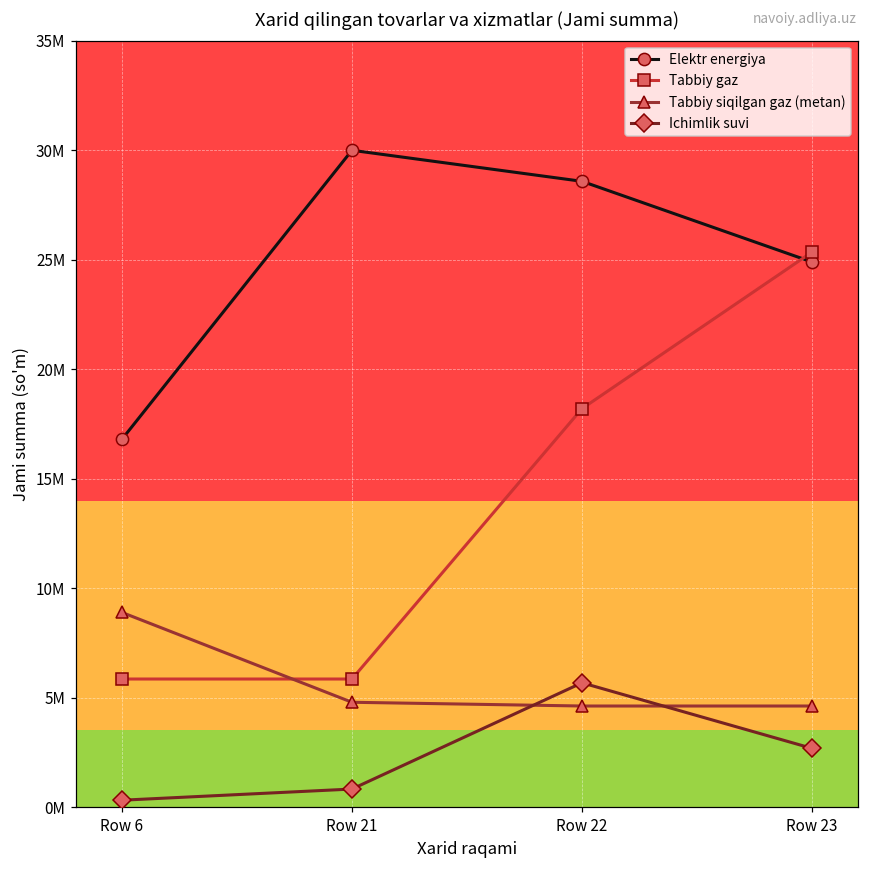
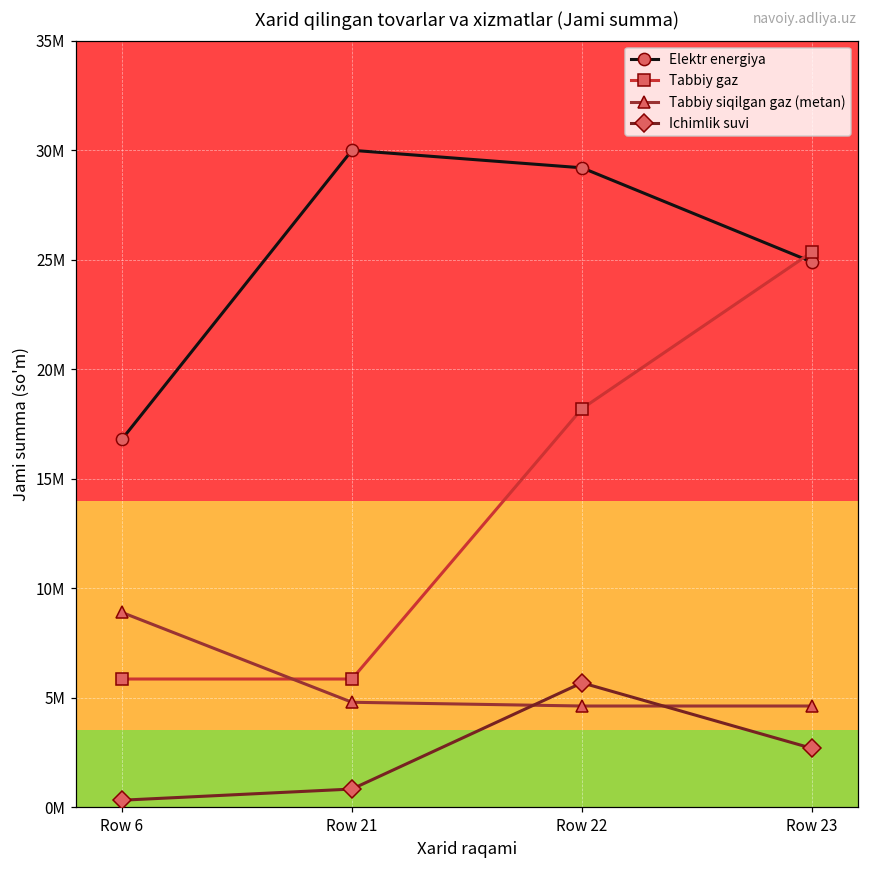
Elektr energiya, Row 22: 28600000 -> 29200000
